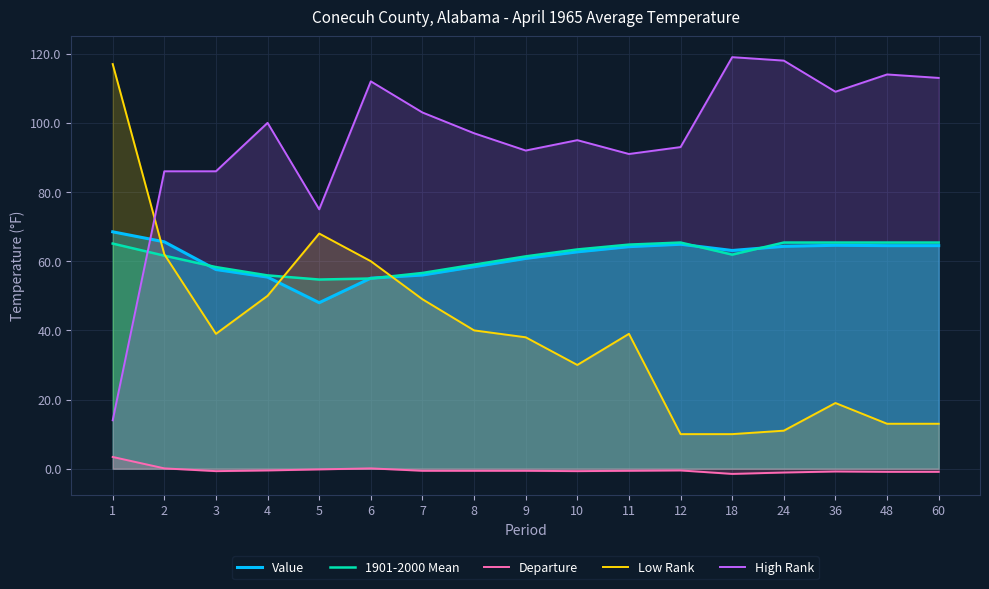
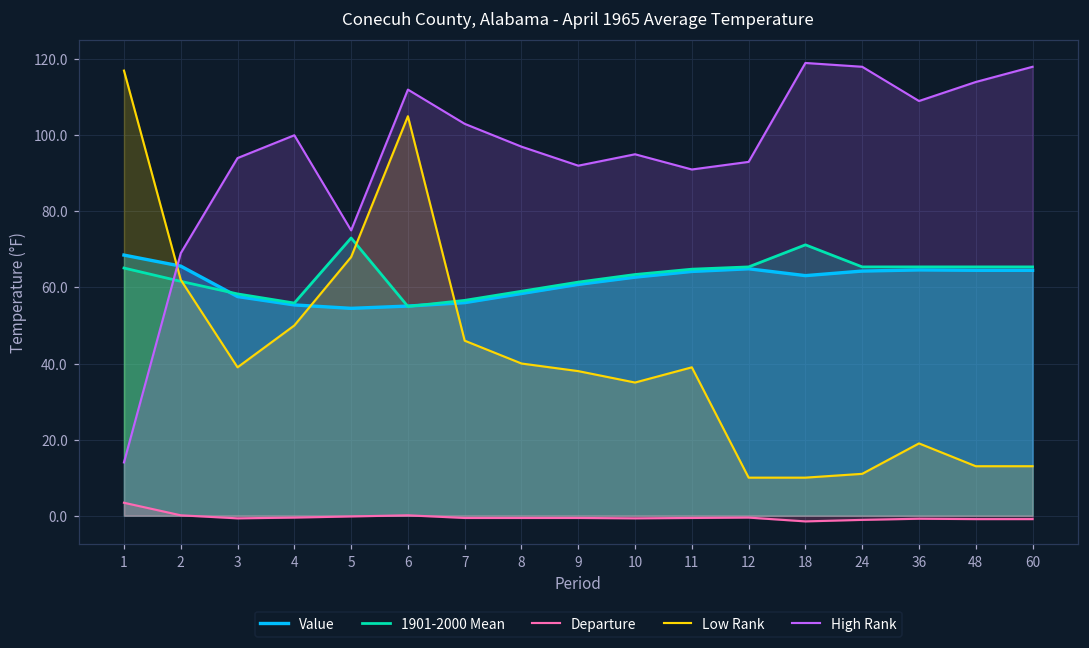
High Rank, 2: 86 -> 69
High Rank, 3: 86 -> 94
Value, 5: 48 -> 55
1901-2000 Mean, 5: 55 -> 73
Low Rank, 6: 60 -> 105
Low Rank, 7: 49 -> 46
Low Rank, 10: 30 -> 35
1901-2000 Mean, 18: 62 -> 71
High Rank, 60: 113 -> 118
